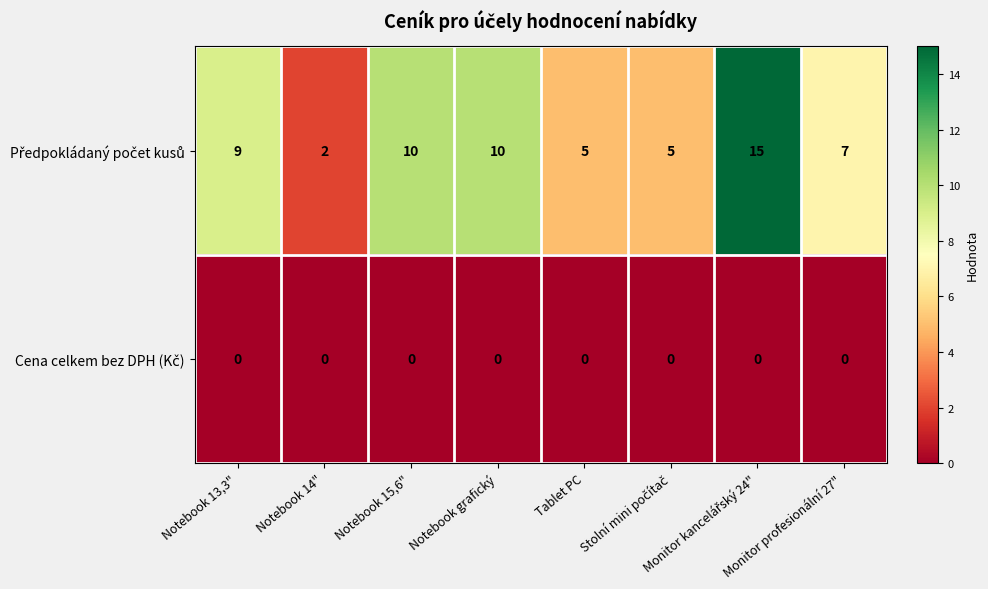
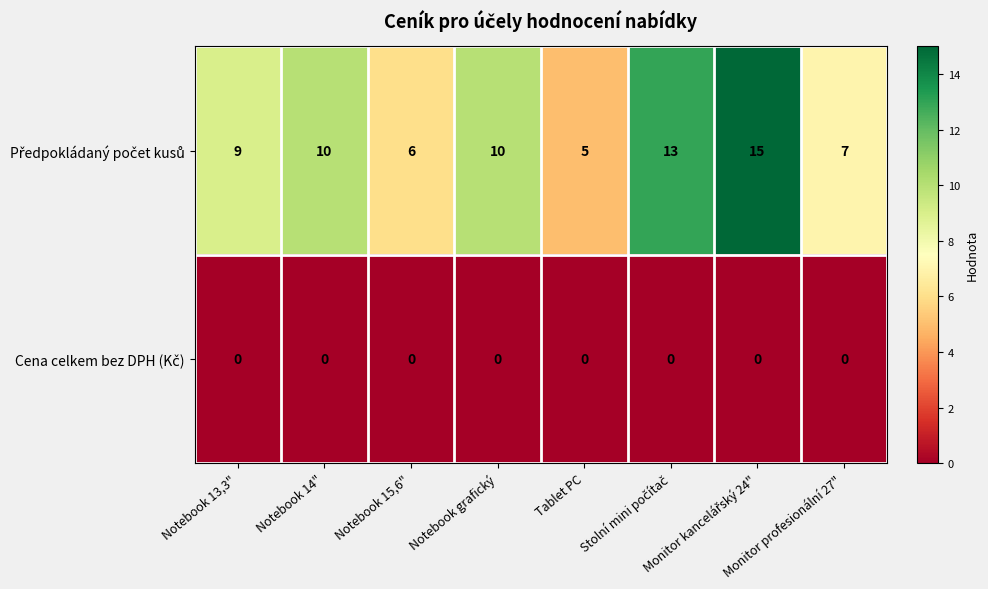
Předpokládaný počet kusů, Notebook 14": 2 -> 10
Předpokládaný počet kusů, Notebook 15,6": 10 -> 6
Předpokládaný počet kusů, Stolní mini počítač: 5 -> 13
